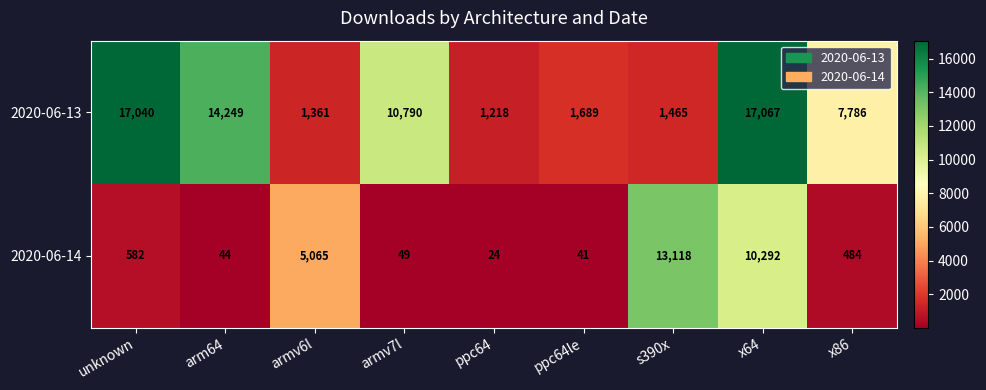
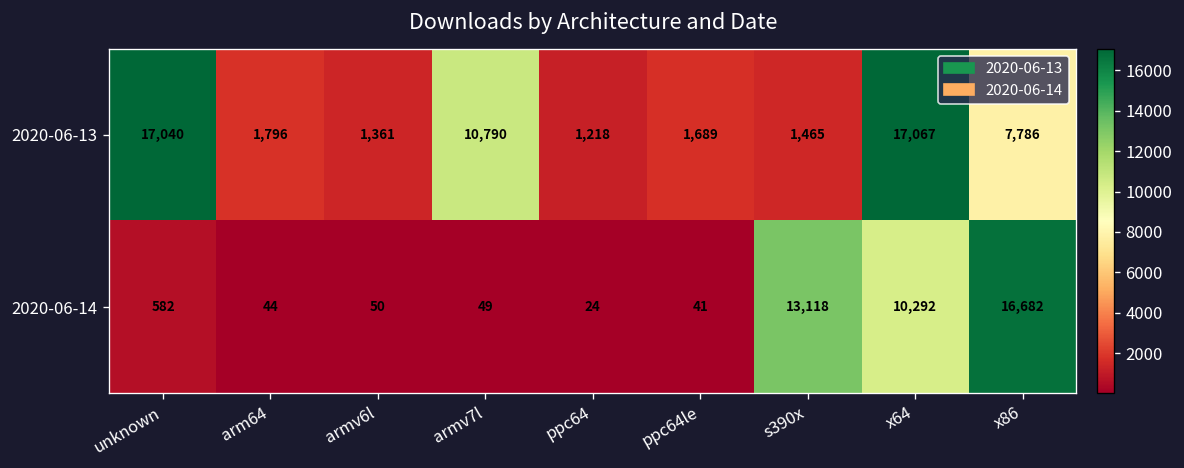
2020-06-13, arm64: 14,249 -> 1,796
2020-06-14, armv6l: 5,065 -> 50
2020-06-14, x86: 484 -> 16,682
